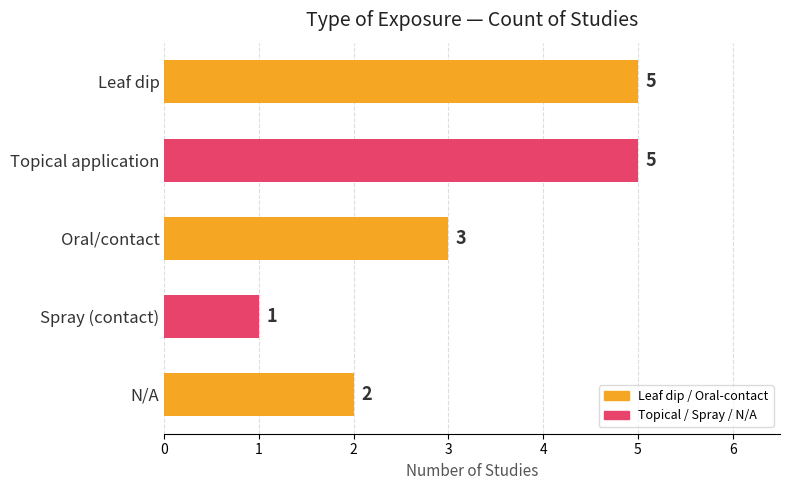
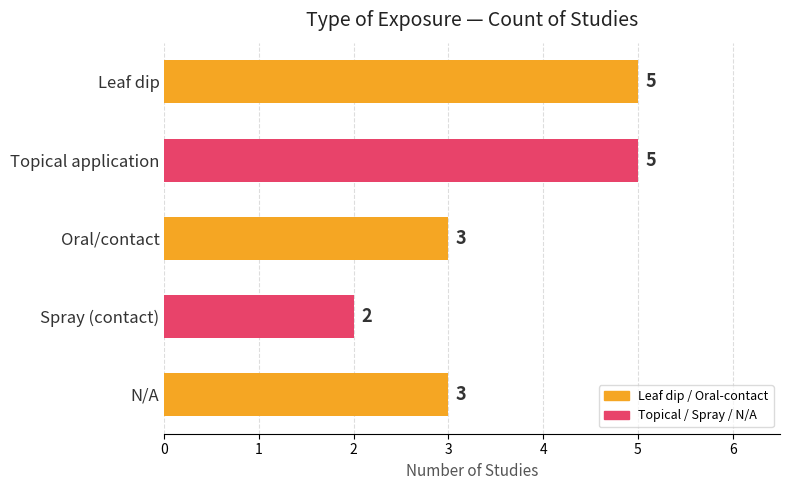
Spray (contact): 1 -> 2
N/A: 2 -> 3
